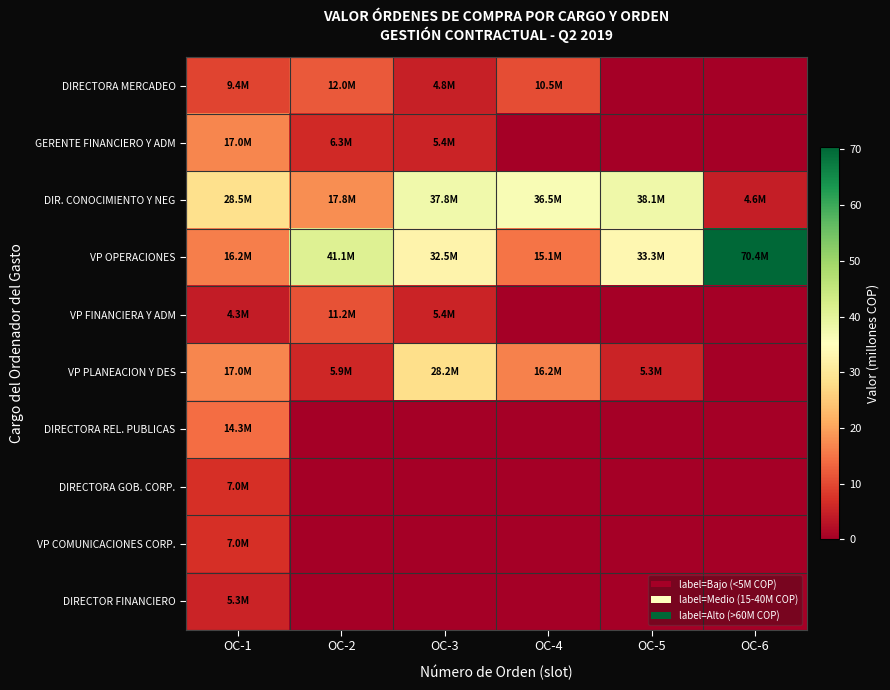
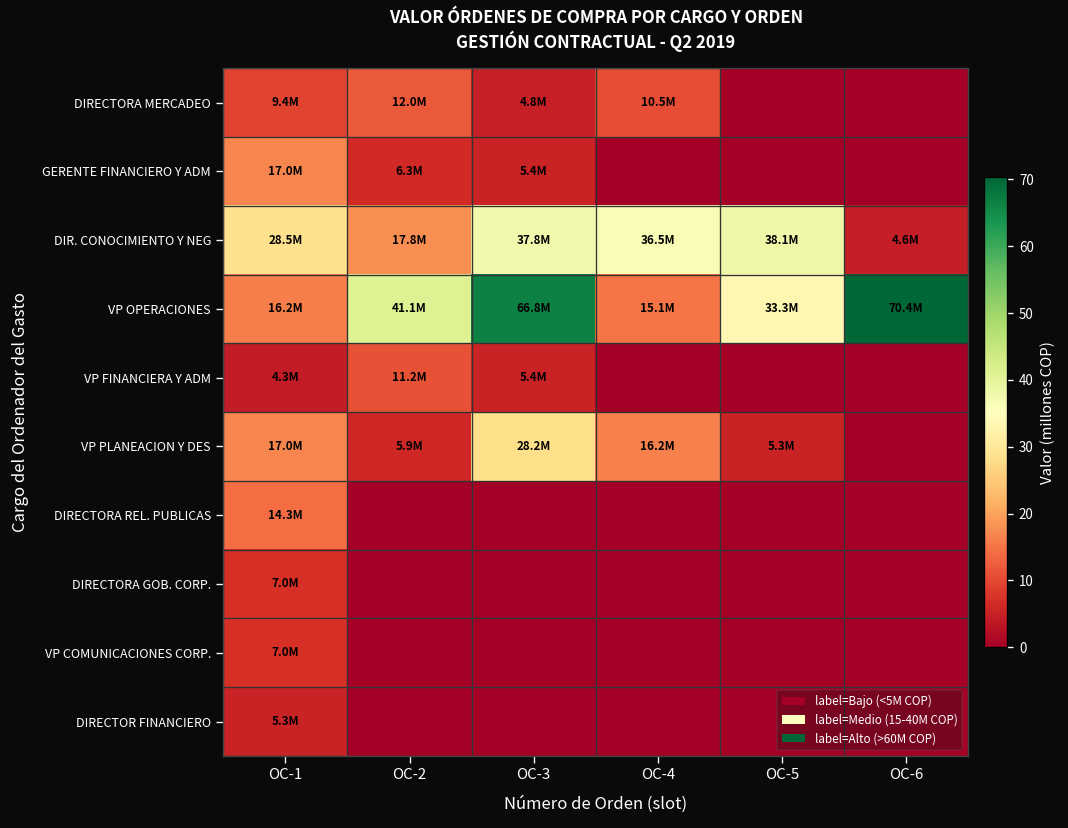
VP OPERACIONES, OC-3: 32.5M -> 66.8M
